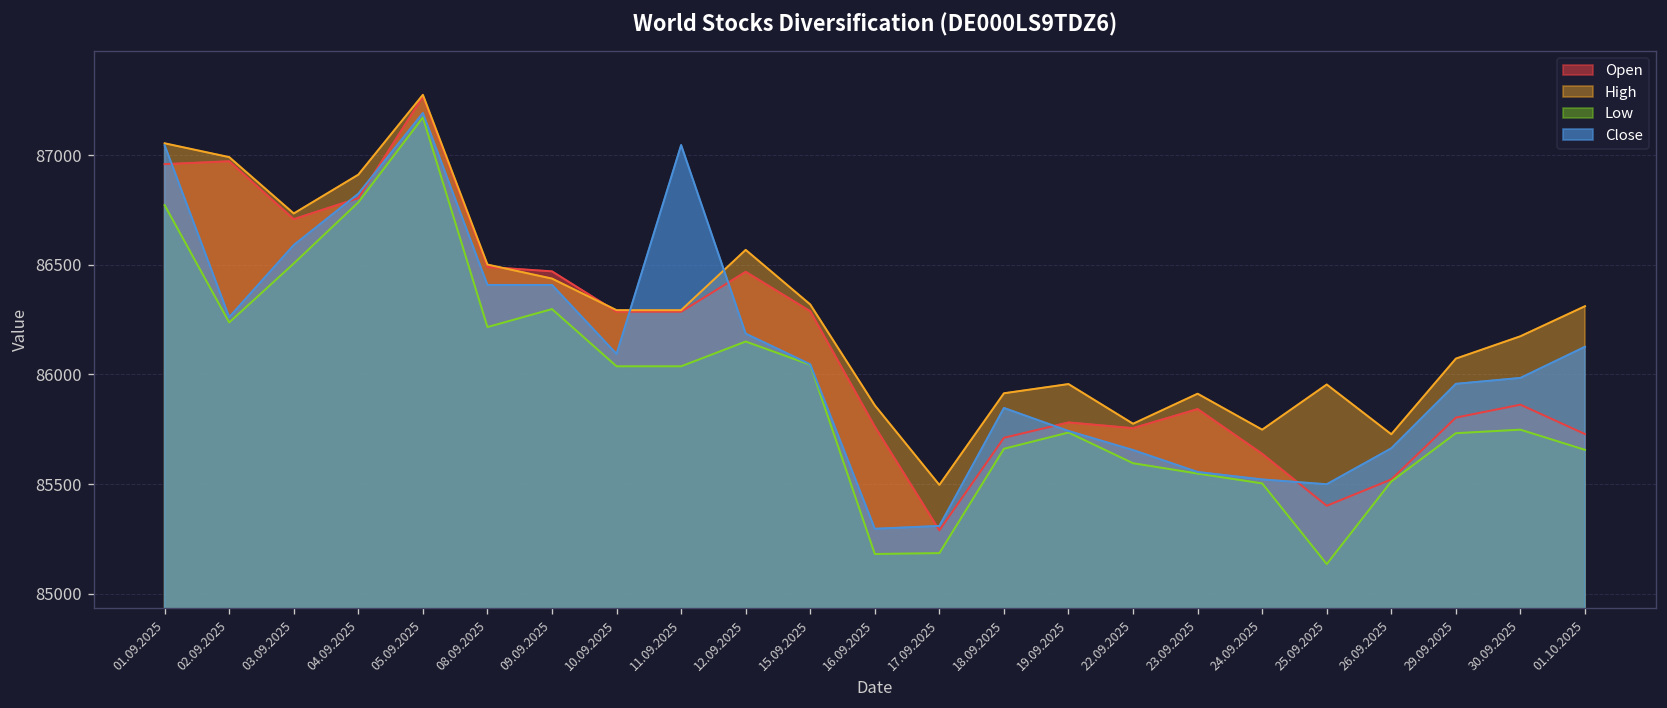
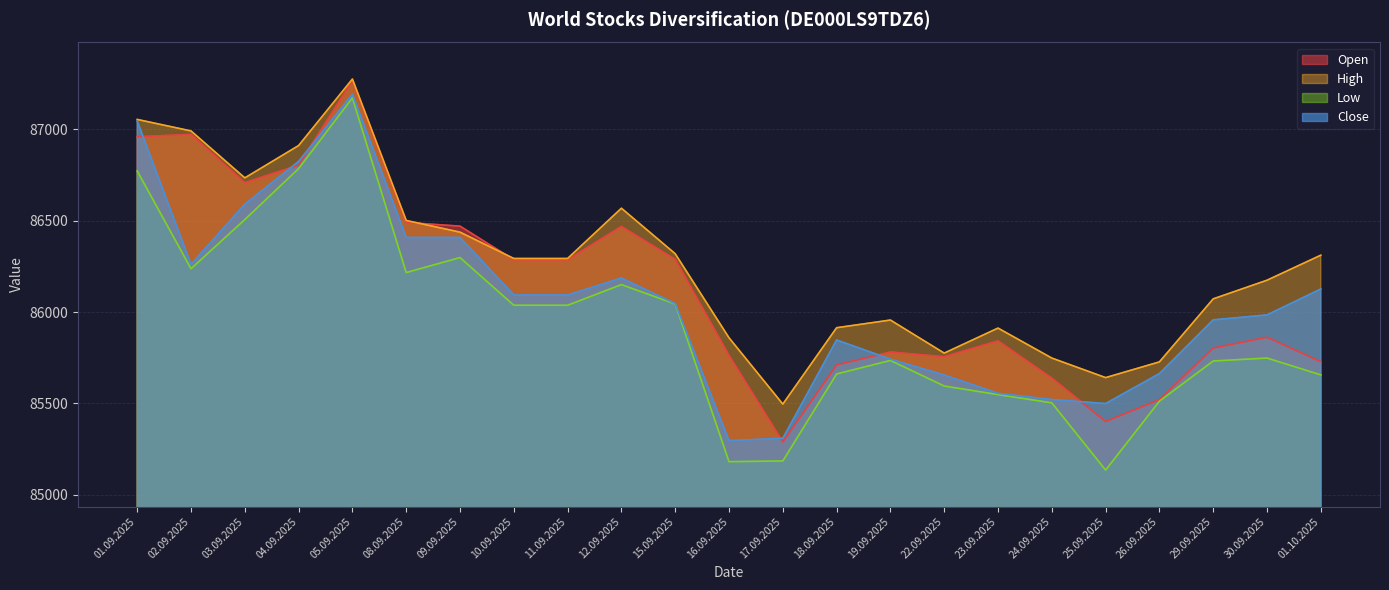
Close, 11.09.2025: 87050 -> 86090
High, 25.09.2025: 85950 -> 85640
